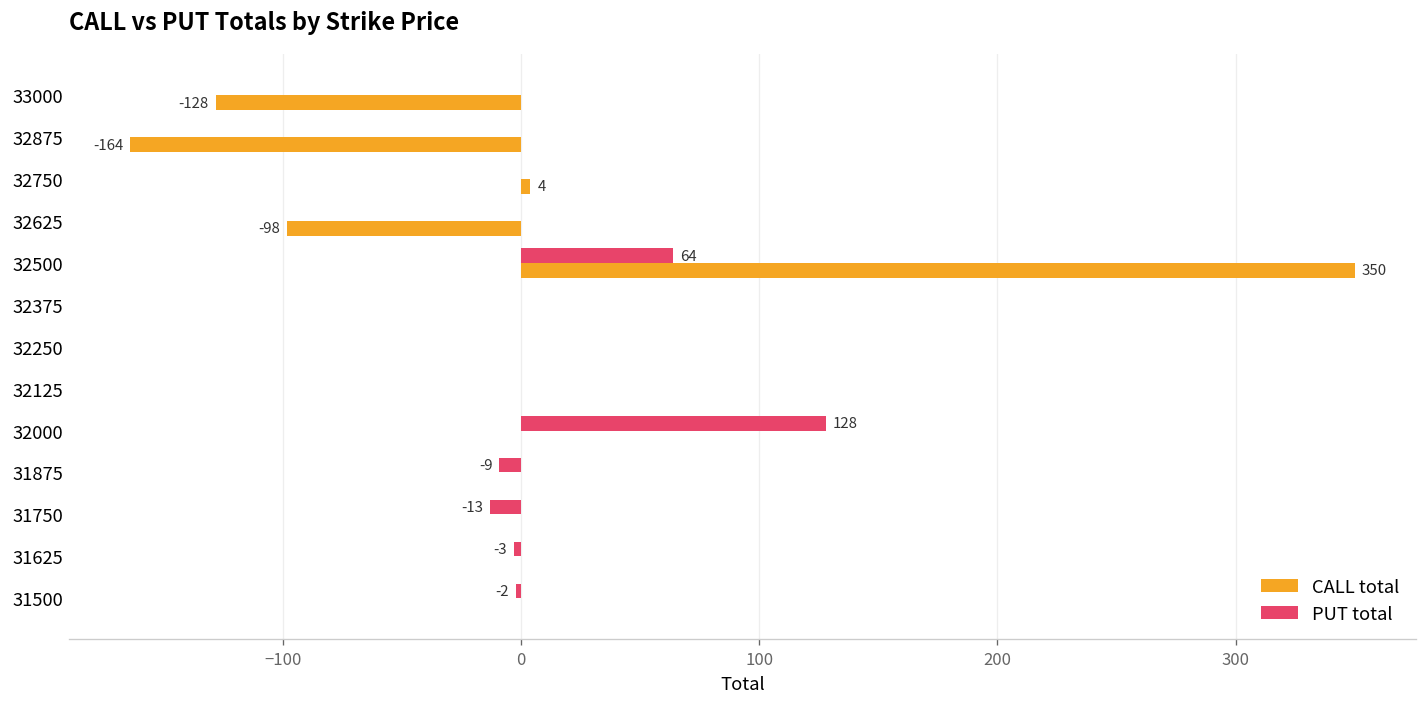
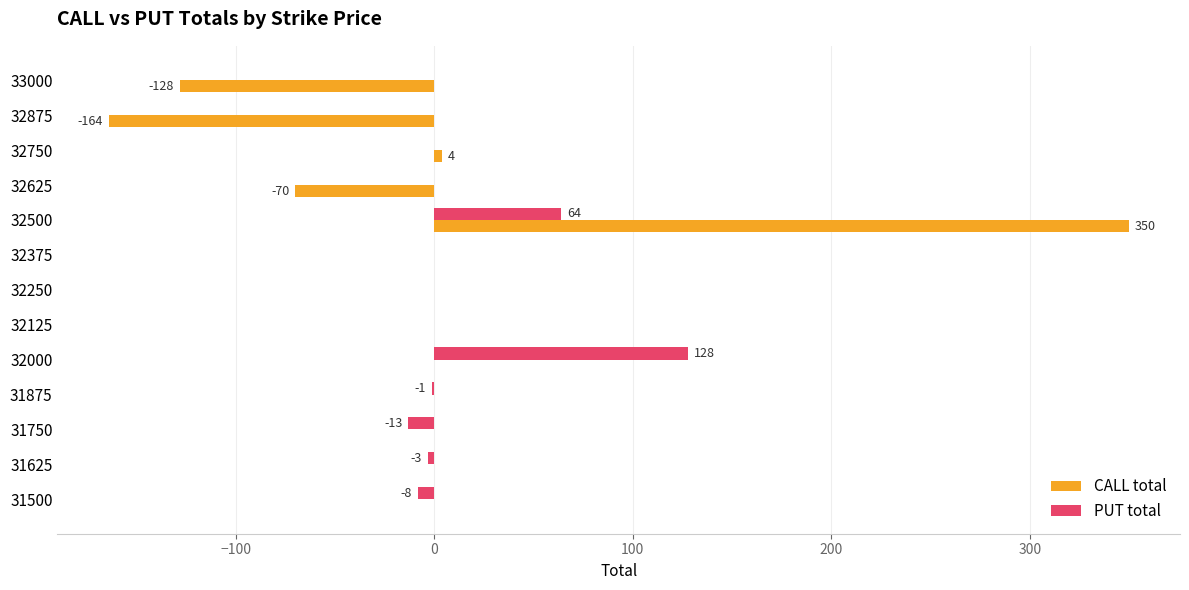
CALL total, 32625: -98 -> -70
PUT total, 31875: -9 -> -1
PUT total, 31500: -2 -> -8
